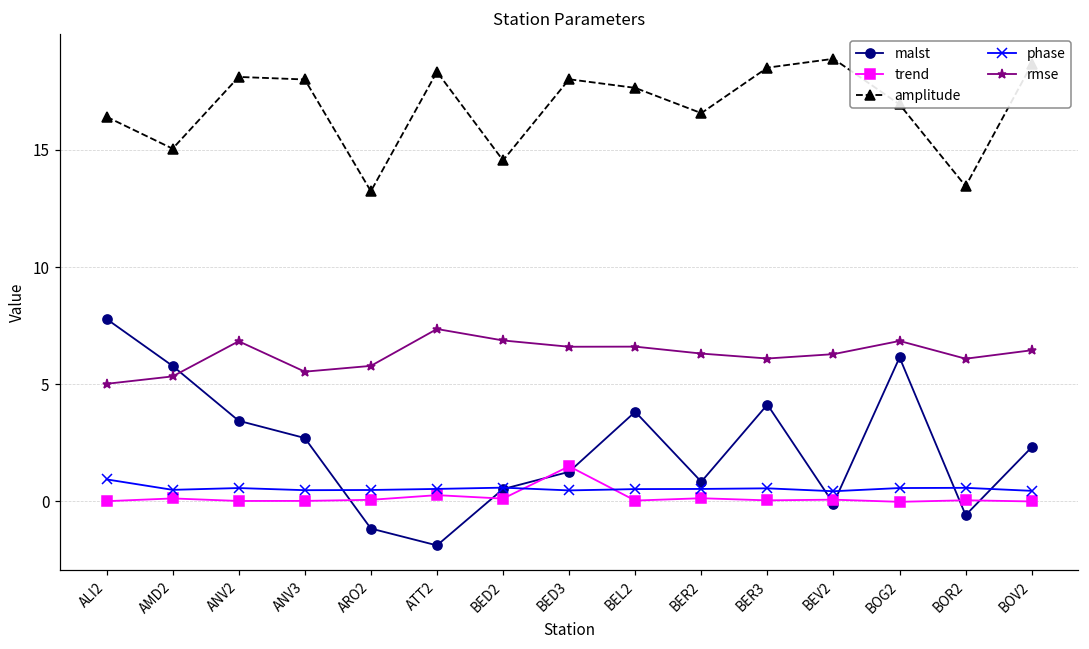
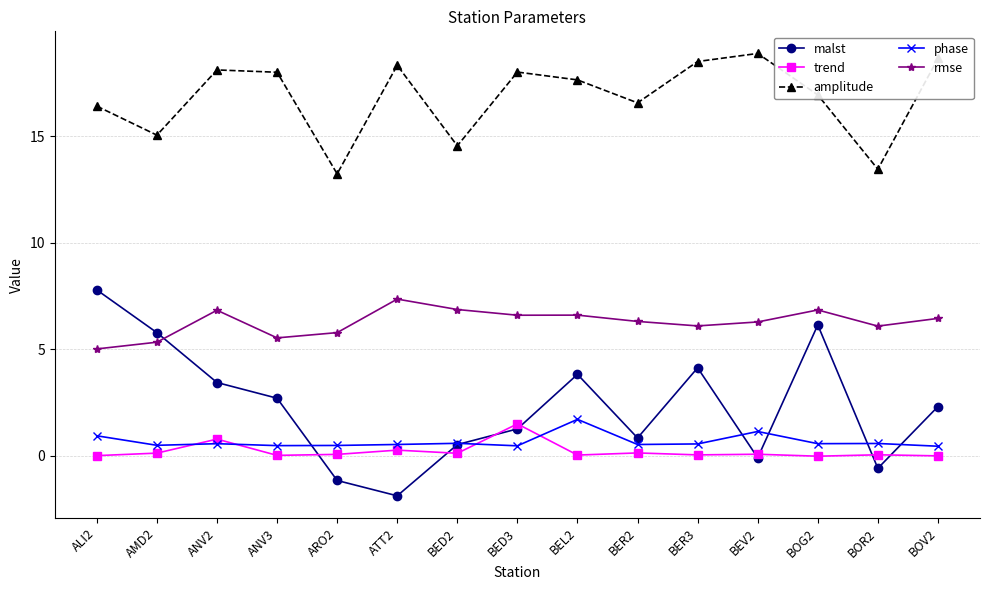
trend, ANV2: 0.0 -> 0.8
phase, BEL2: 0.5 -> 1.7
phase, BEV2: 0.4 -> 1.1
